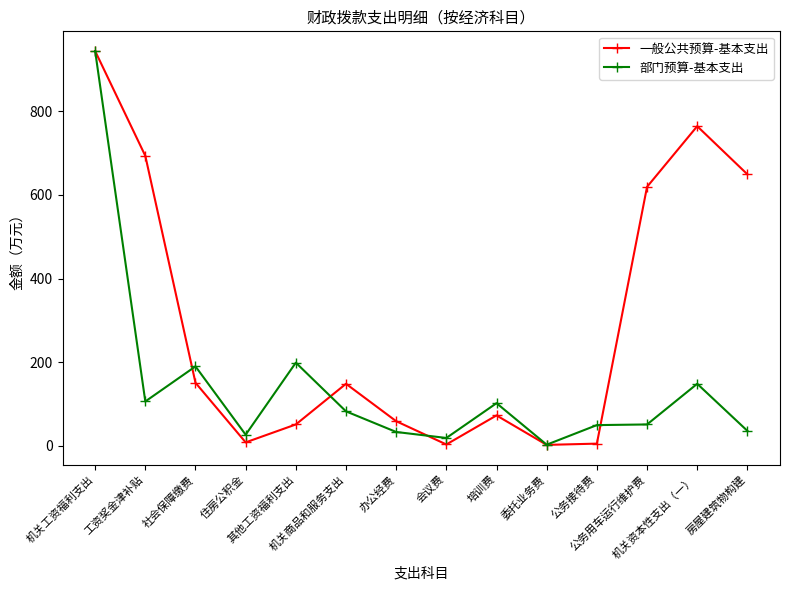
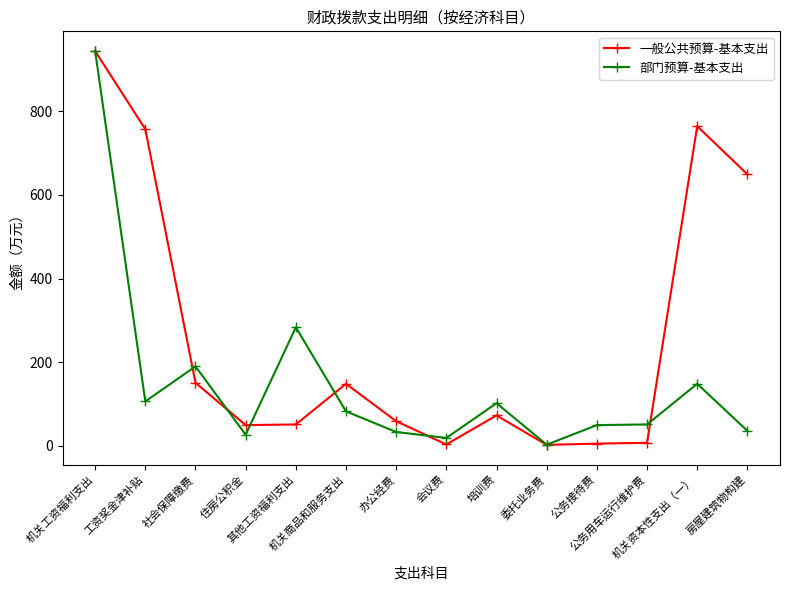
一般公共预算-基本支出, 工资奖金津补贴: 690 -> 760
一般公共预算-基本支出, 住房公积金: 10 -> 50
部门预算-基本支出, 其他工资福利支出: 200 -> 280
一般公共预算-基本支出, 公务用车运行维护费: 620 -> 10
